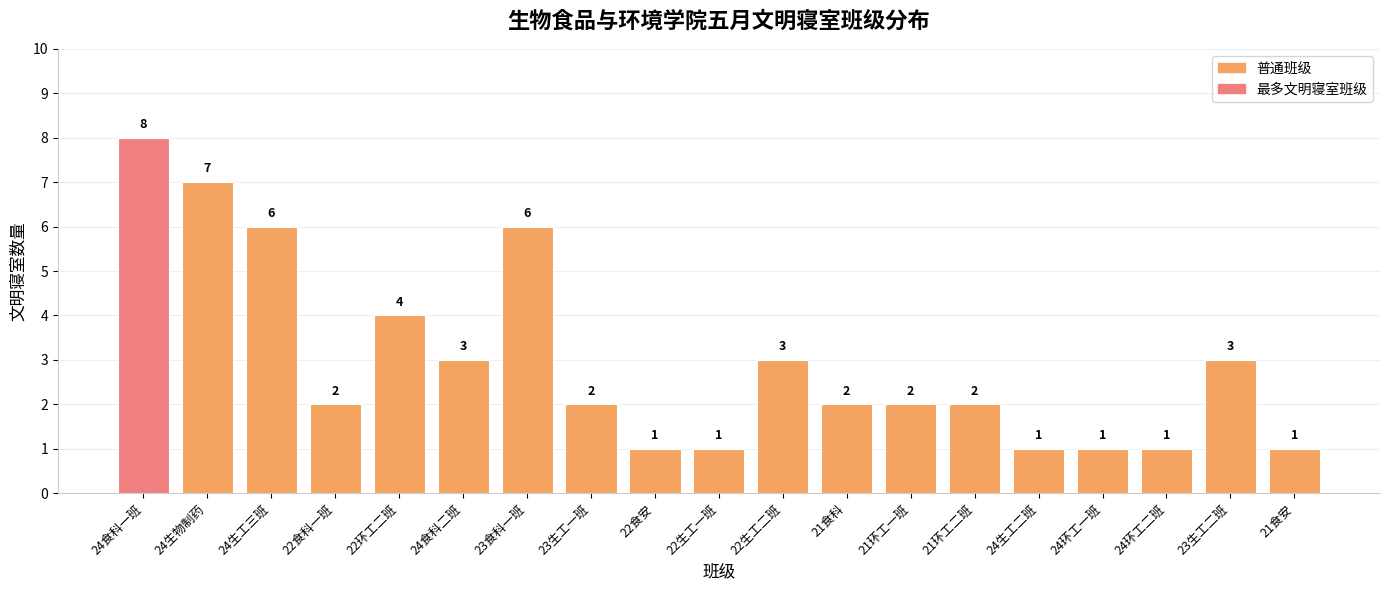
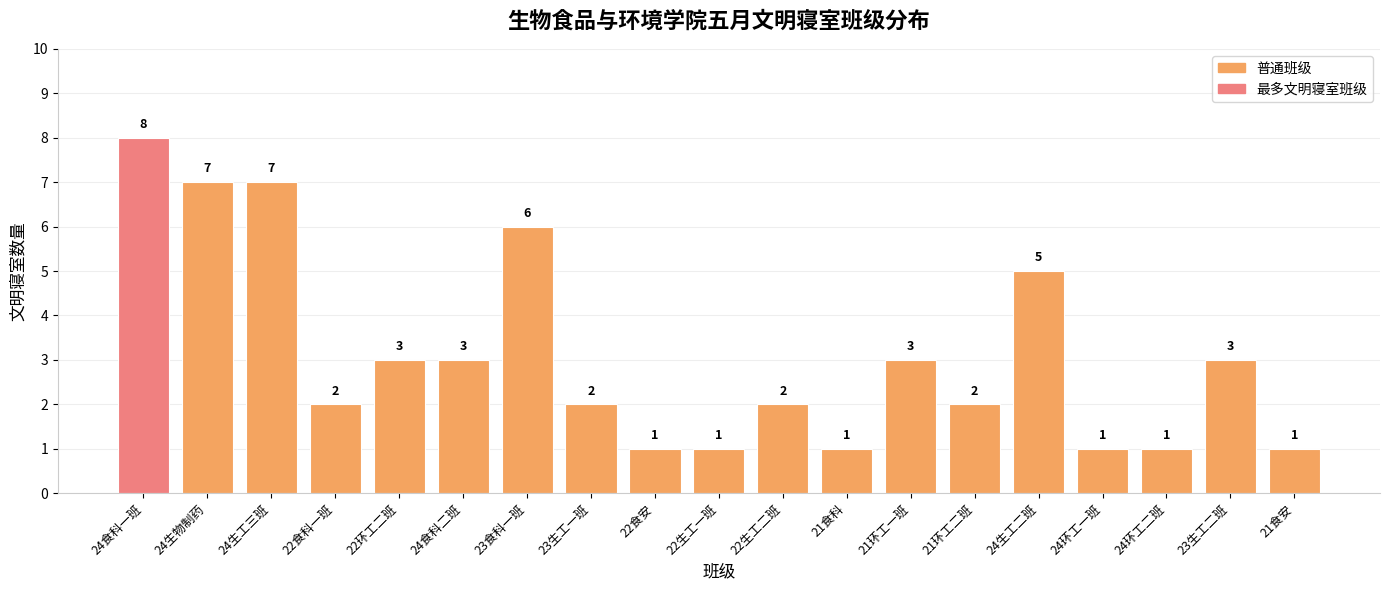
24生工三班: 6 -> 7
22环工二班: 4 -> 3
22生工二班: 3 -> 2
21食科: 2 -> 1
21环工一班: 2 -> 3
24生工二班: 1 -> 5
